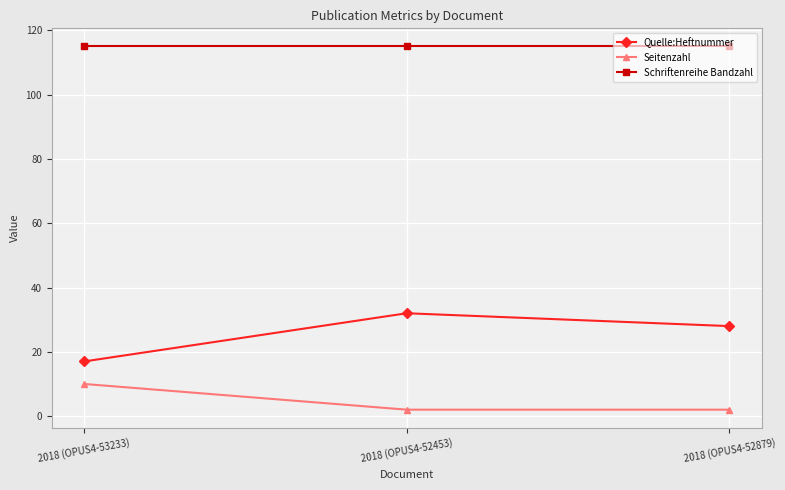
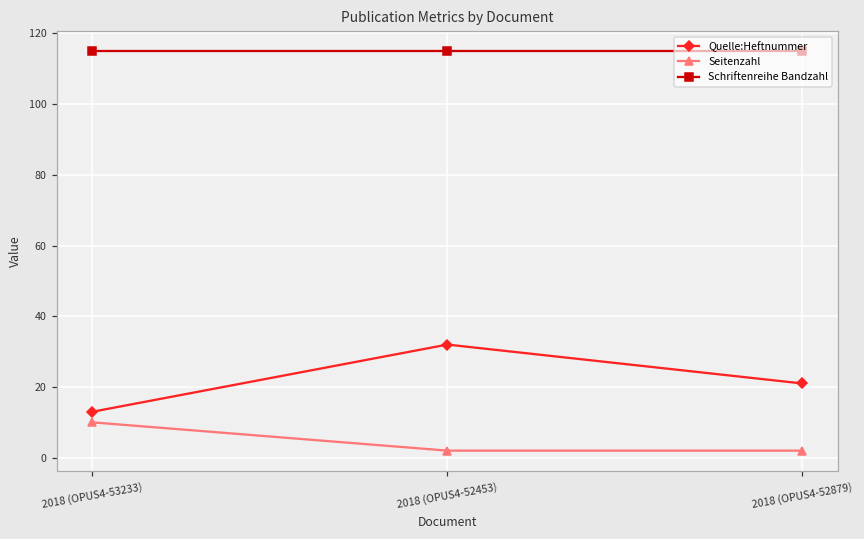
Quelle:Heftnummer, 2018 (OPUS4-53233): 17 -> 13
Quelle:Heftnummer, 2018 (OPUS4-52879): 28 -> 21
